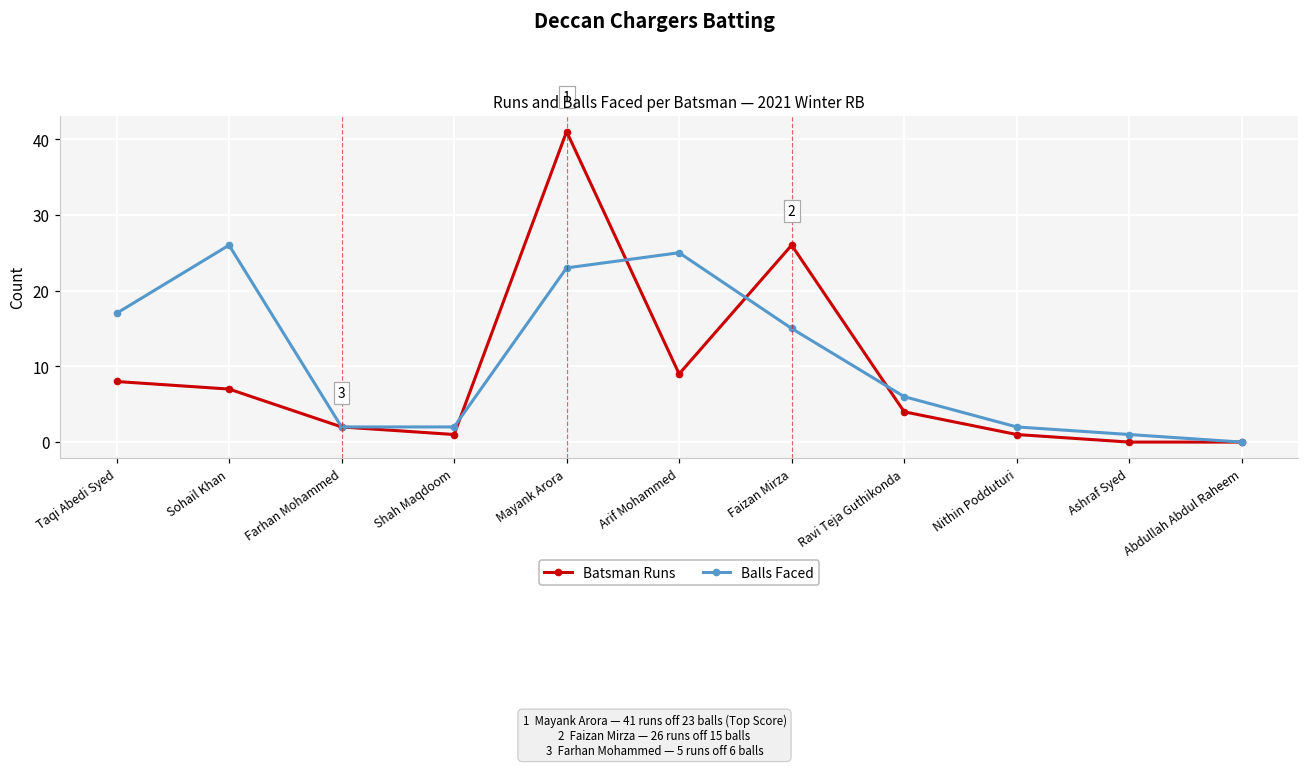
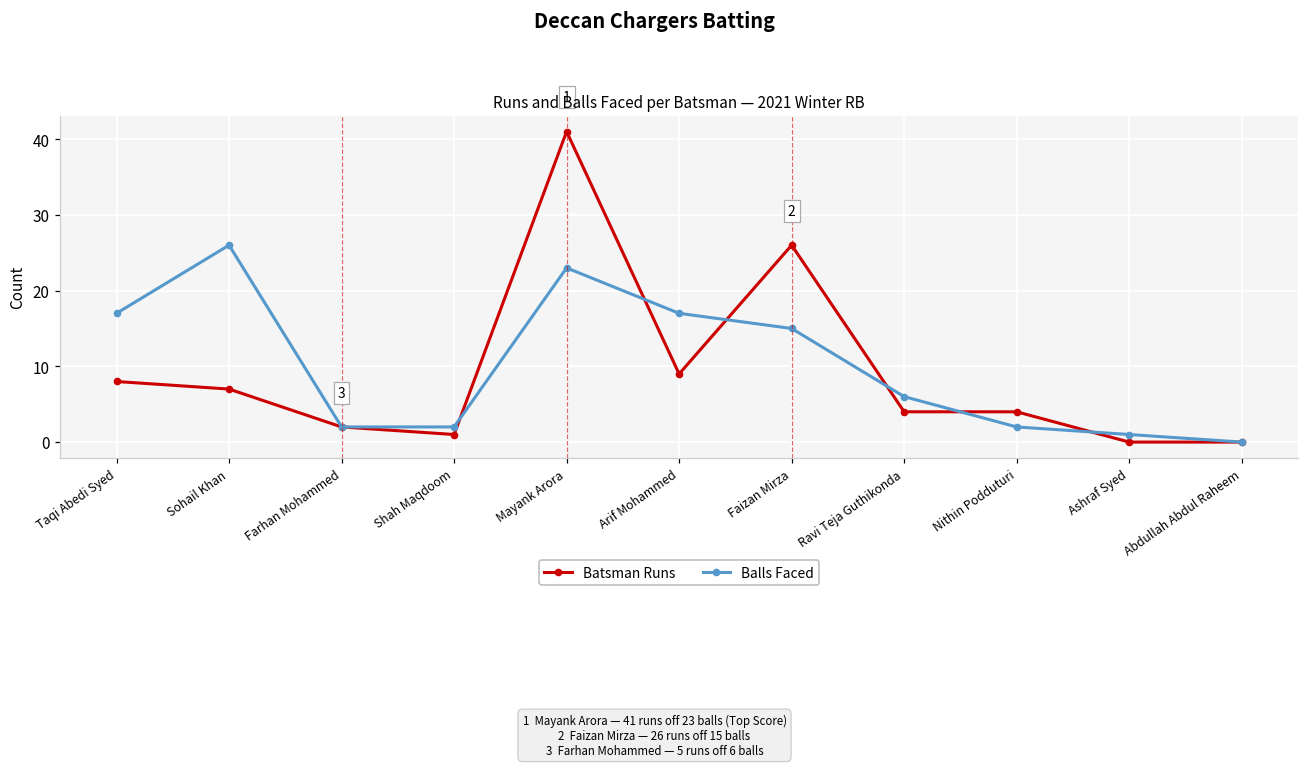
Balls Faced, Arif Mohammed: 25 -> 17
Batsman Runs, Nithin Podduturi: 1 -> 4
